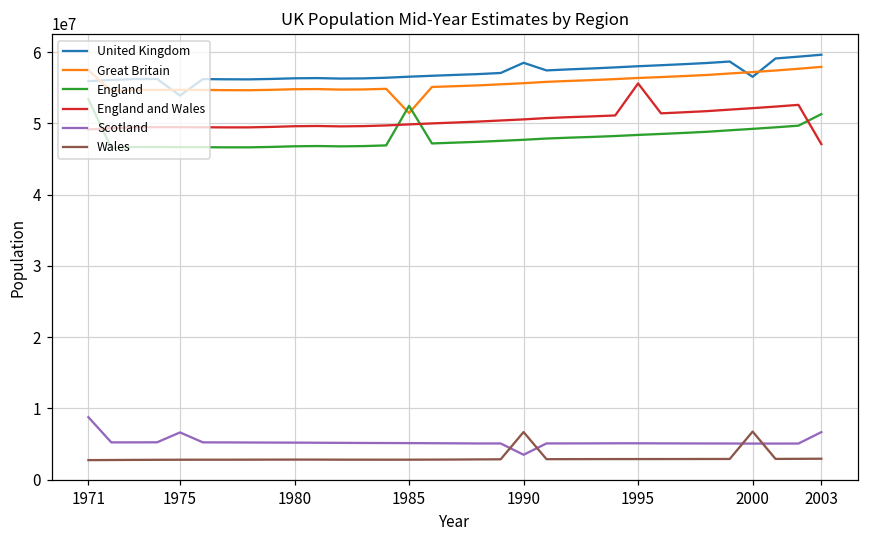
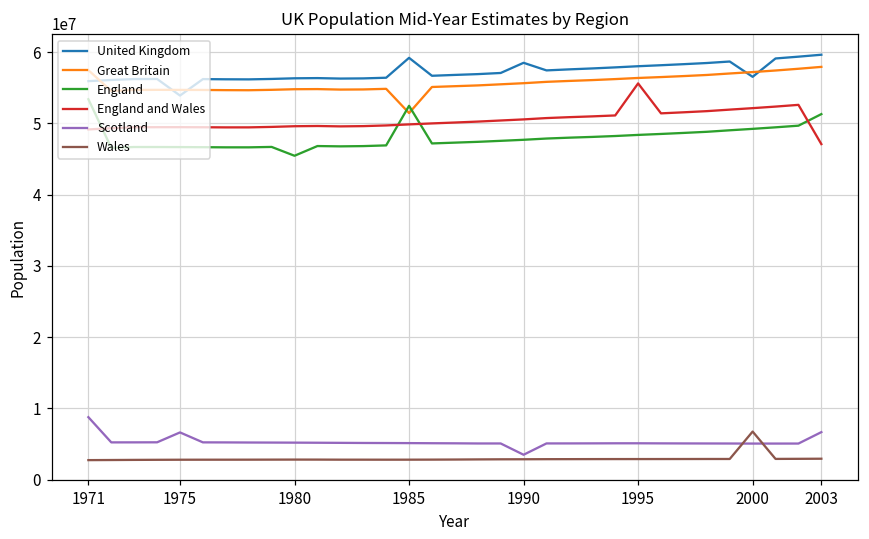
England, 1980: 47000000 -> 45000000
United Kingdom, 1985: 57000000 -> 59000000
Wales, 1990: 7000000 -> 3000000
